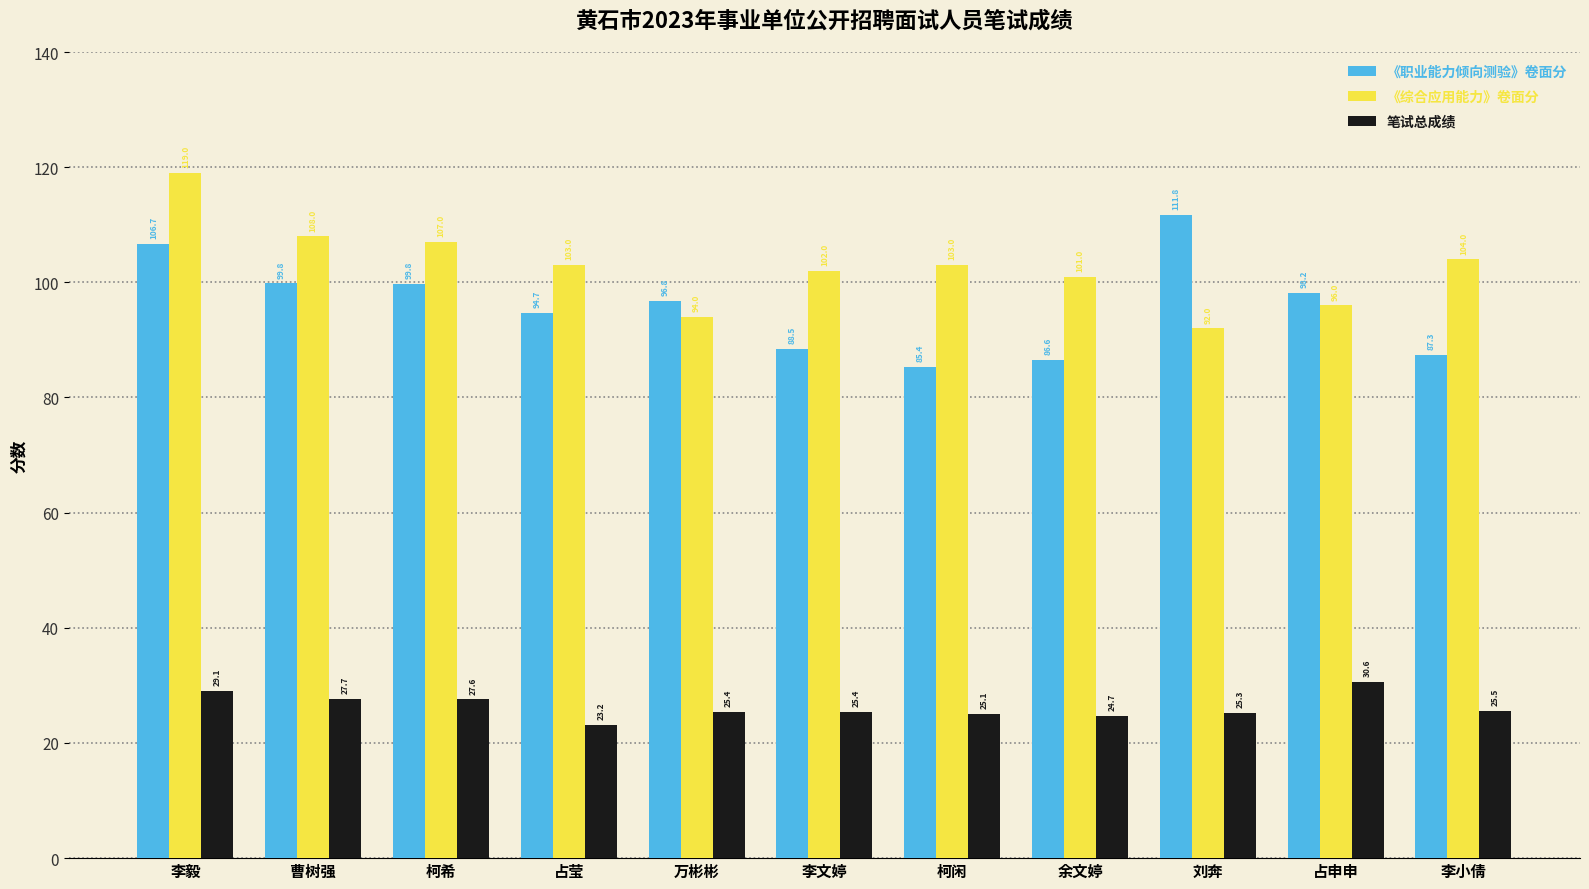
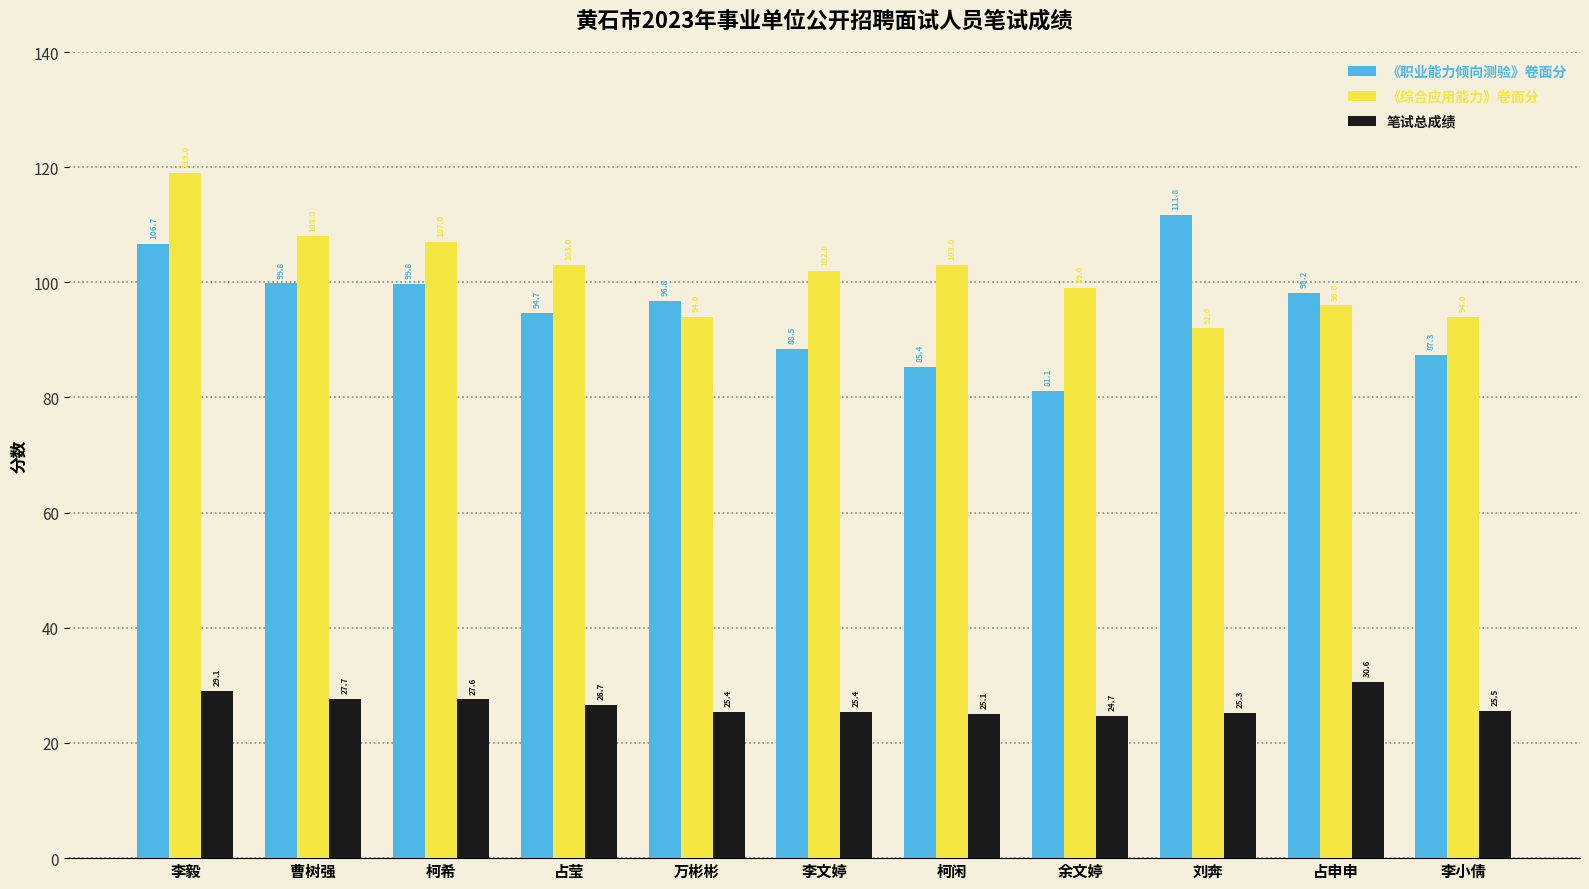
笔试总成绩, 占莹: 23.2 -> 26.7
《职业能力倾向测验》卷面分, 余文婷: 86.6 -> 81.1
《综合应用能力》卷面分, 余文婷: 101.0 -> 99.0
《综合应用能力》卷面分, 李小倩: 104.0 -> 94.0
